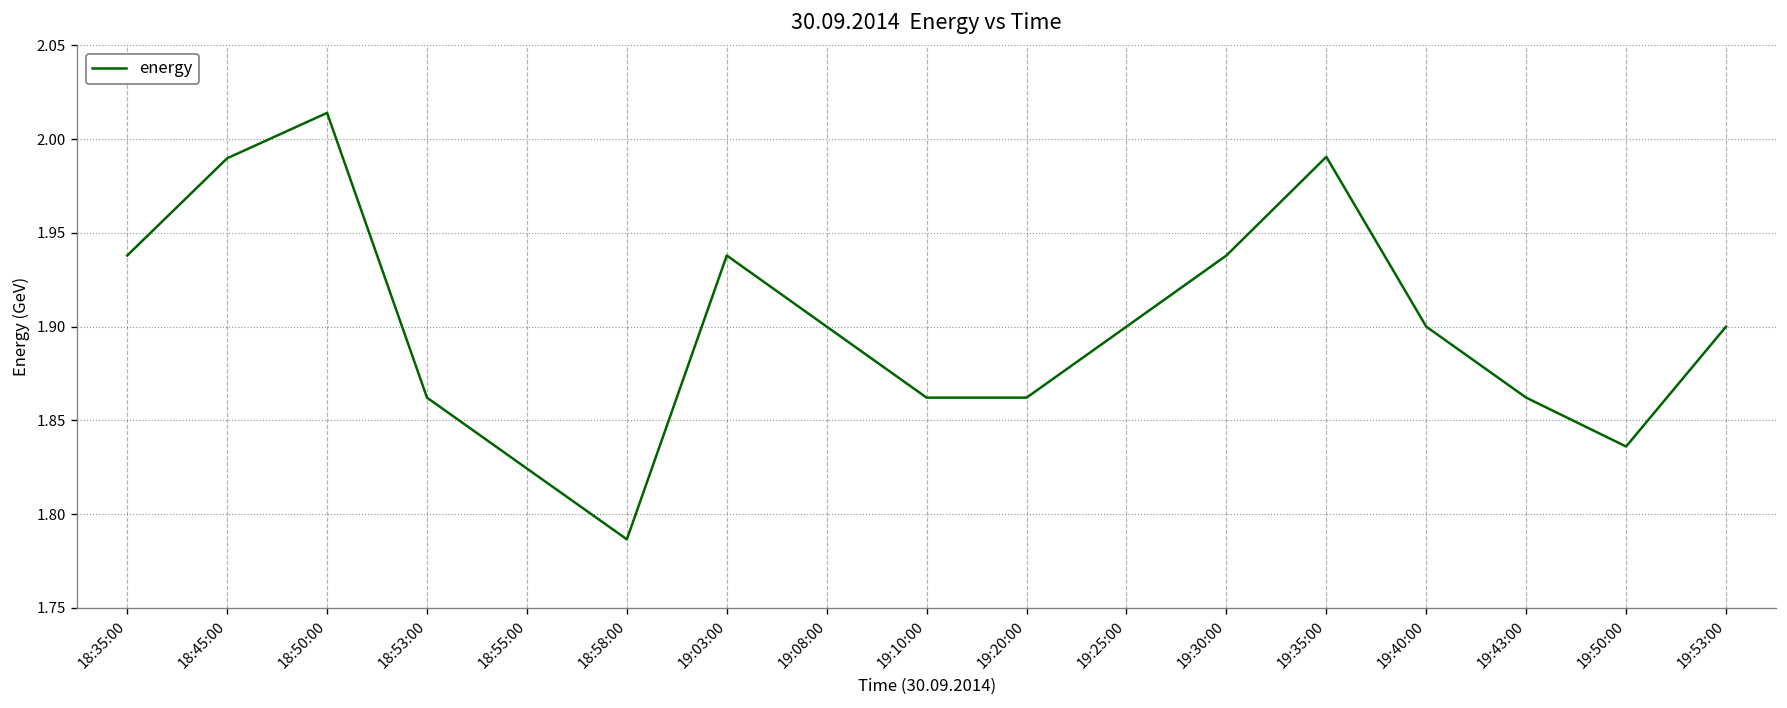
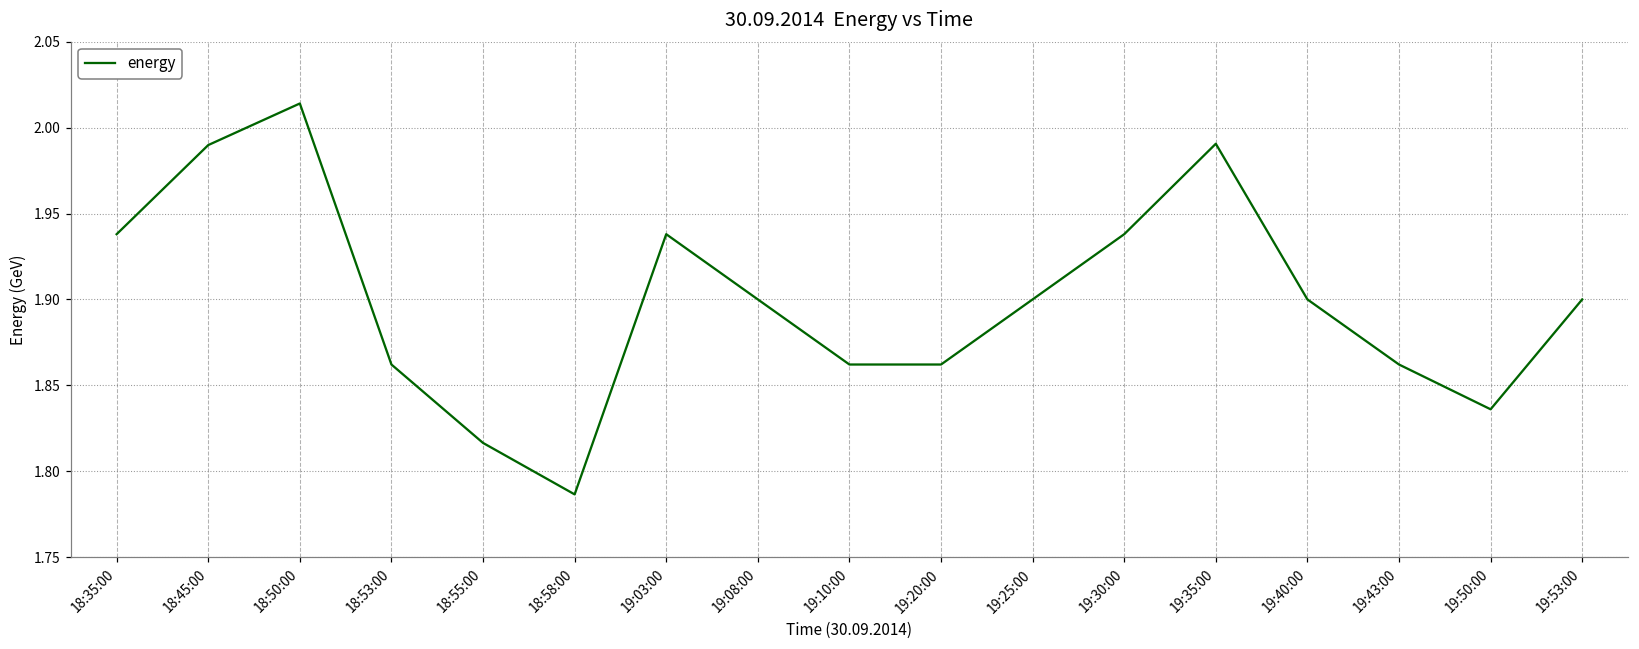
18:55:00: 1.824 -> 1.816
